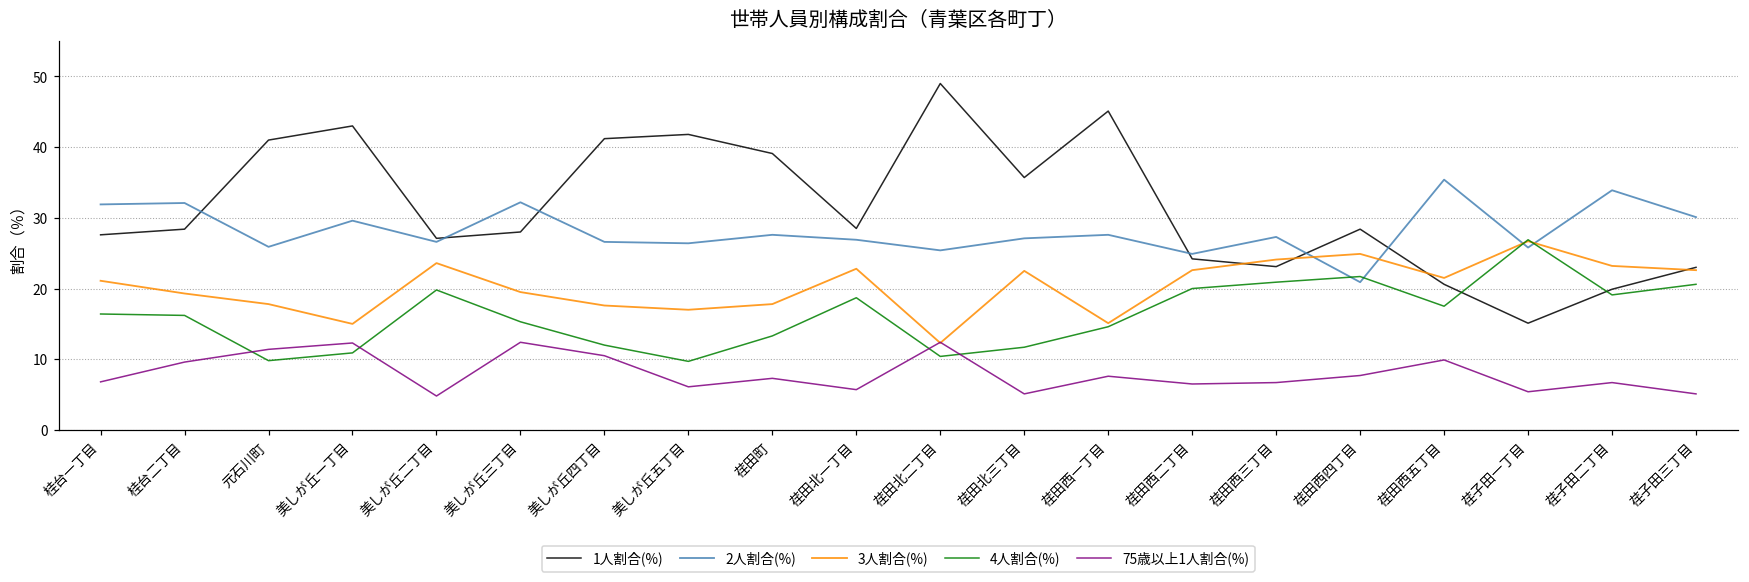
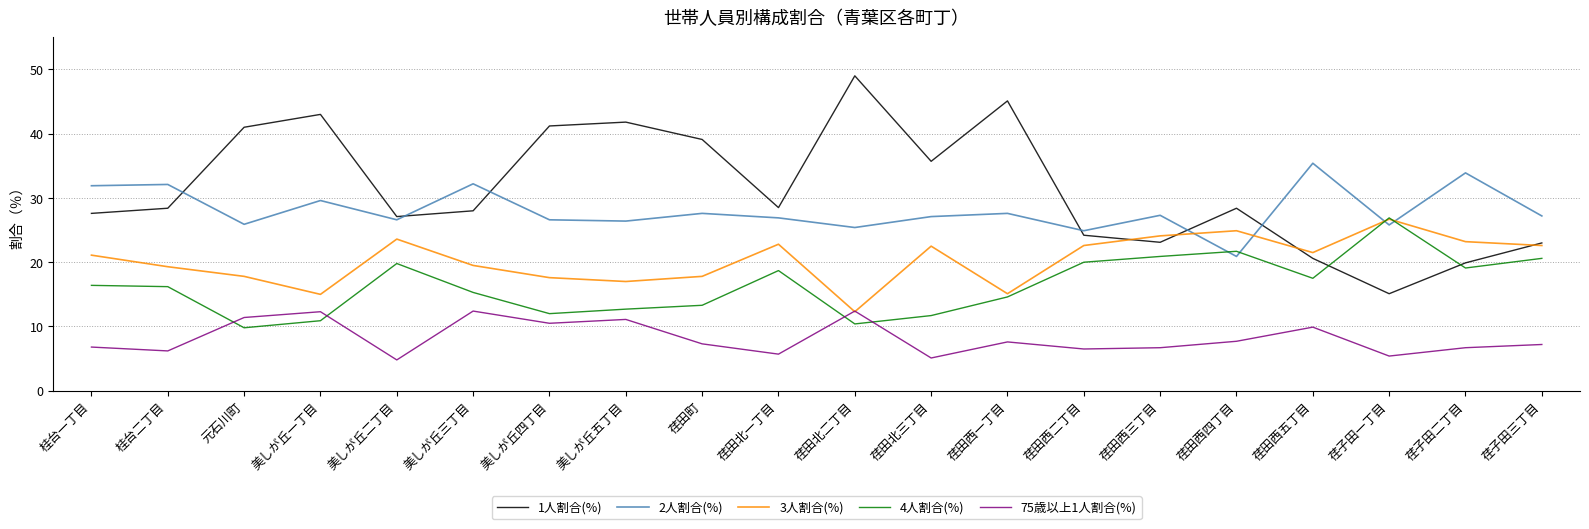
75歳以上1人割合(%), 桂台二丁目: 10 -> 6
4人割合(%), 美しが丘五丁目: 10 -> 13
75歳以上1人割合(%), 美しが丘五丁目: 6 -> 11
2人割合(%), 荏子田三丁目: 30 -> 27
75歳以上1人割合(%), 荏子田三丁目: 5 -> 7
